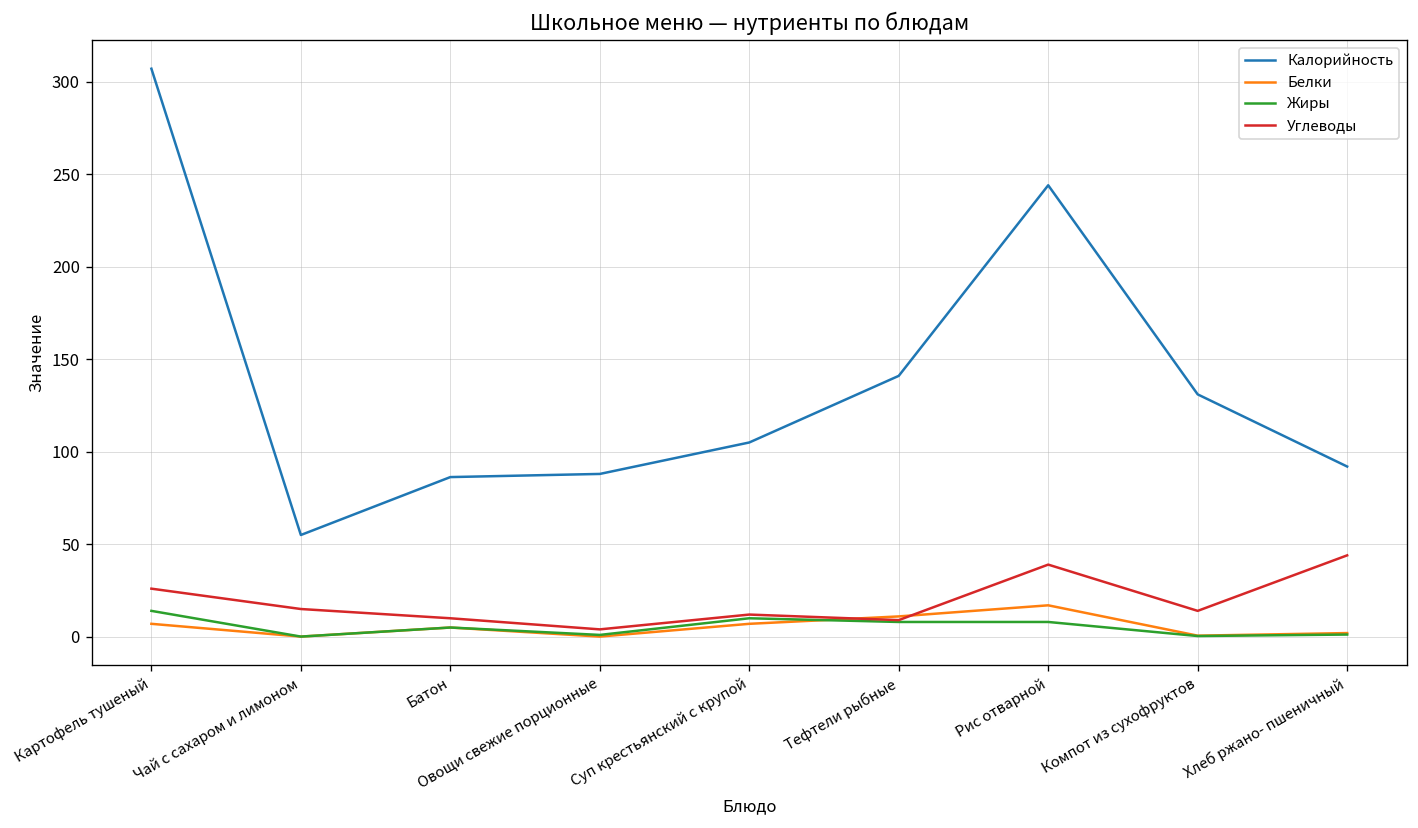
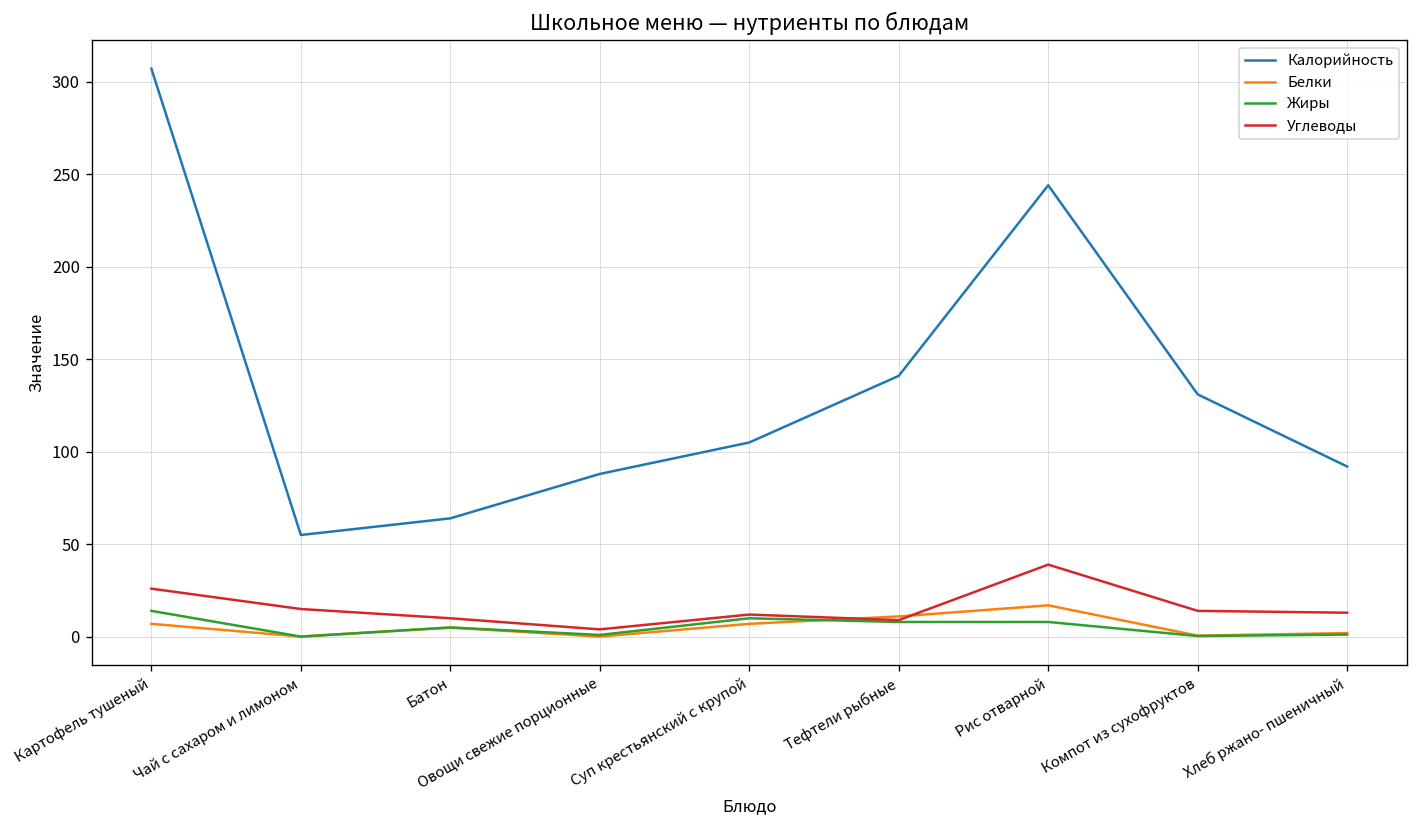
Калорийность, Батон: 86 -> 64
Углеводы, Хлеб ржано- пшеничный: 44 -> 13
